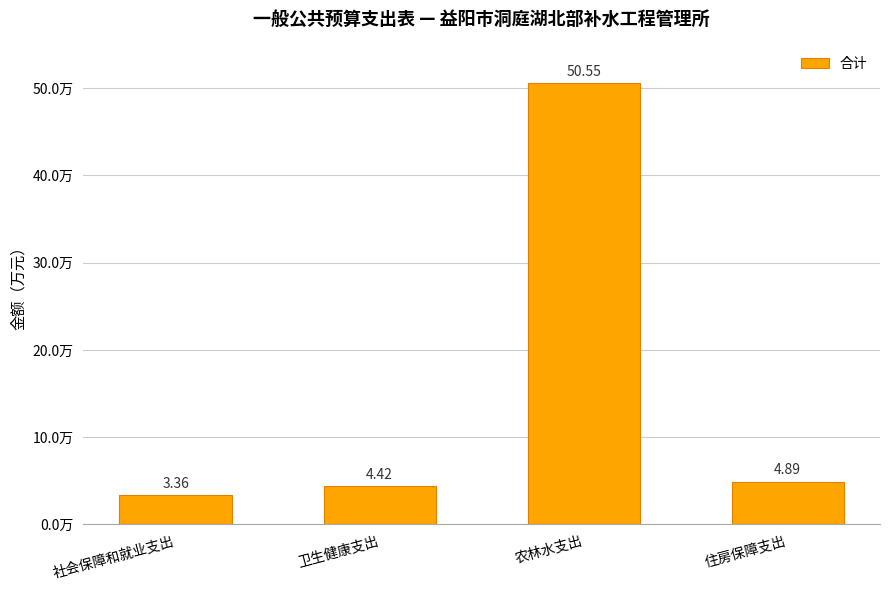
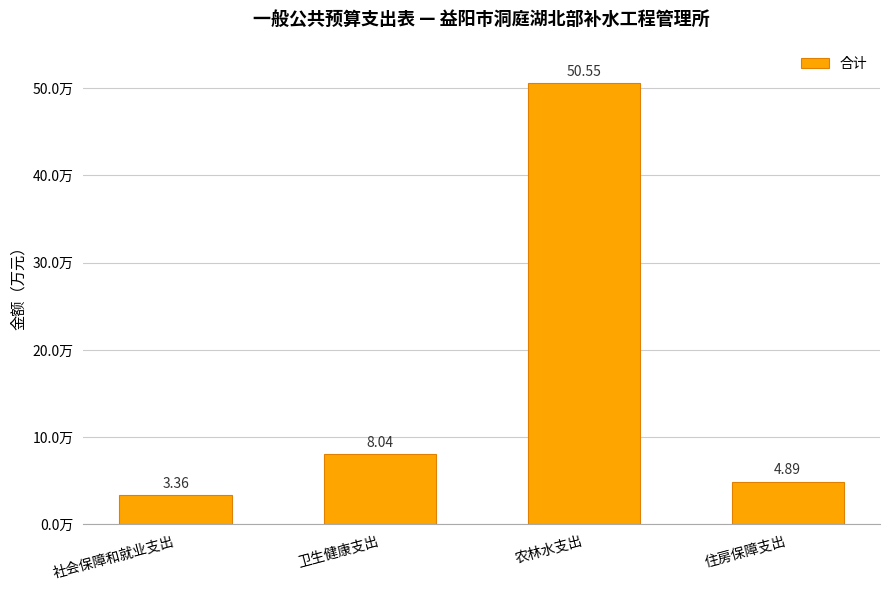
卫生健康支出: 4.42 -> 8.04
